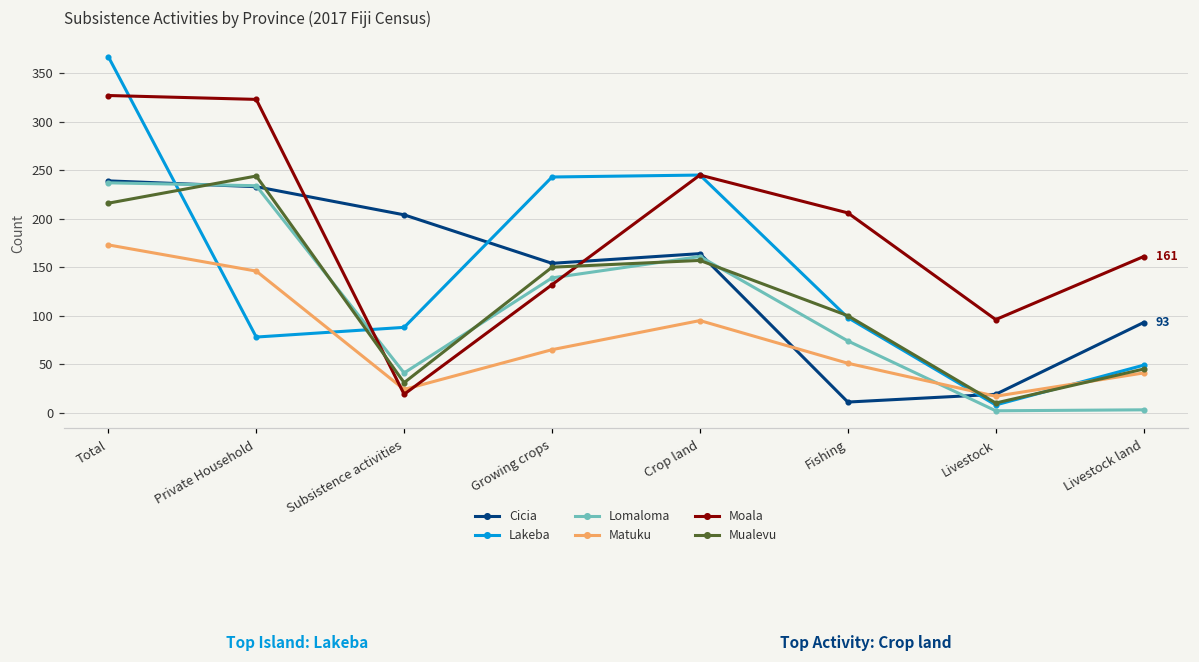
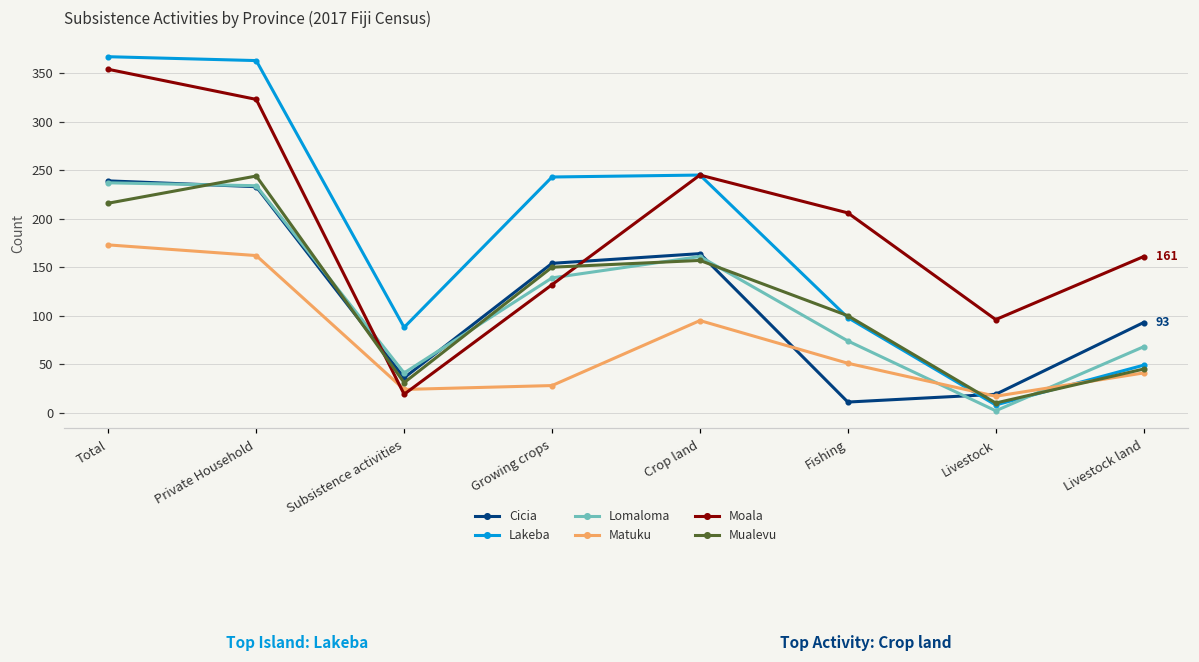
Moala, Total: 330 -> 350
Lakeba, Private Household: 80 -> 360
Matuku, Private Household: 150 -> 160
Cicia, Subsistence activities: 200 -> 40
Matuku, Growing crops: 70 -> 30
Lomaloma, Livestock land: 0 -> 70
